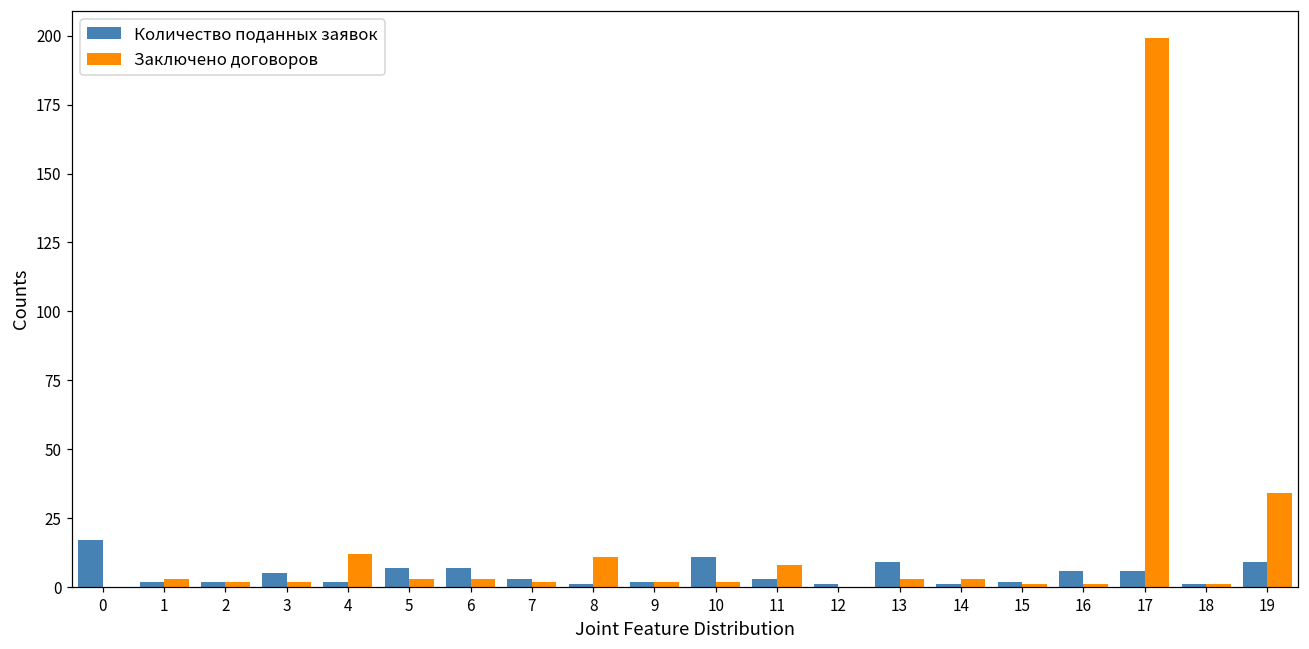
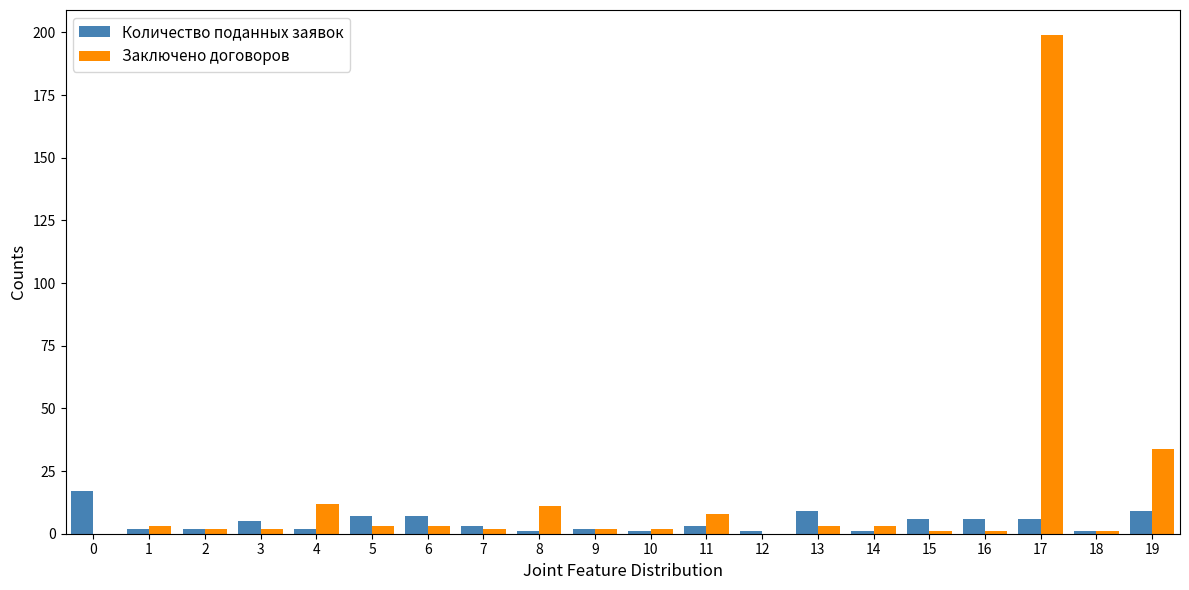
Количество поданных заявок, 10: 11 -> 1
Количество поданных заявок, 15: 2 -> 6
